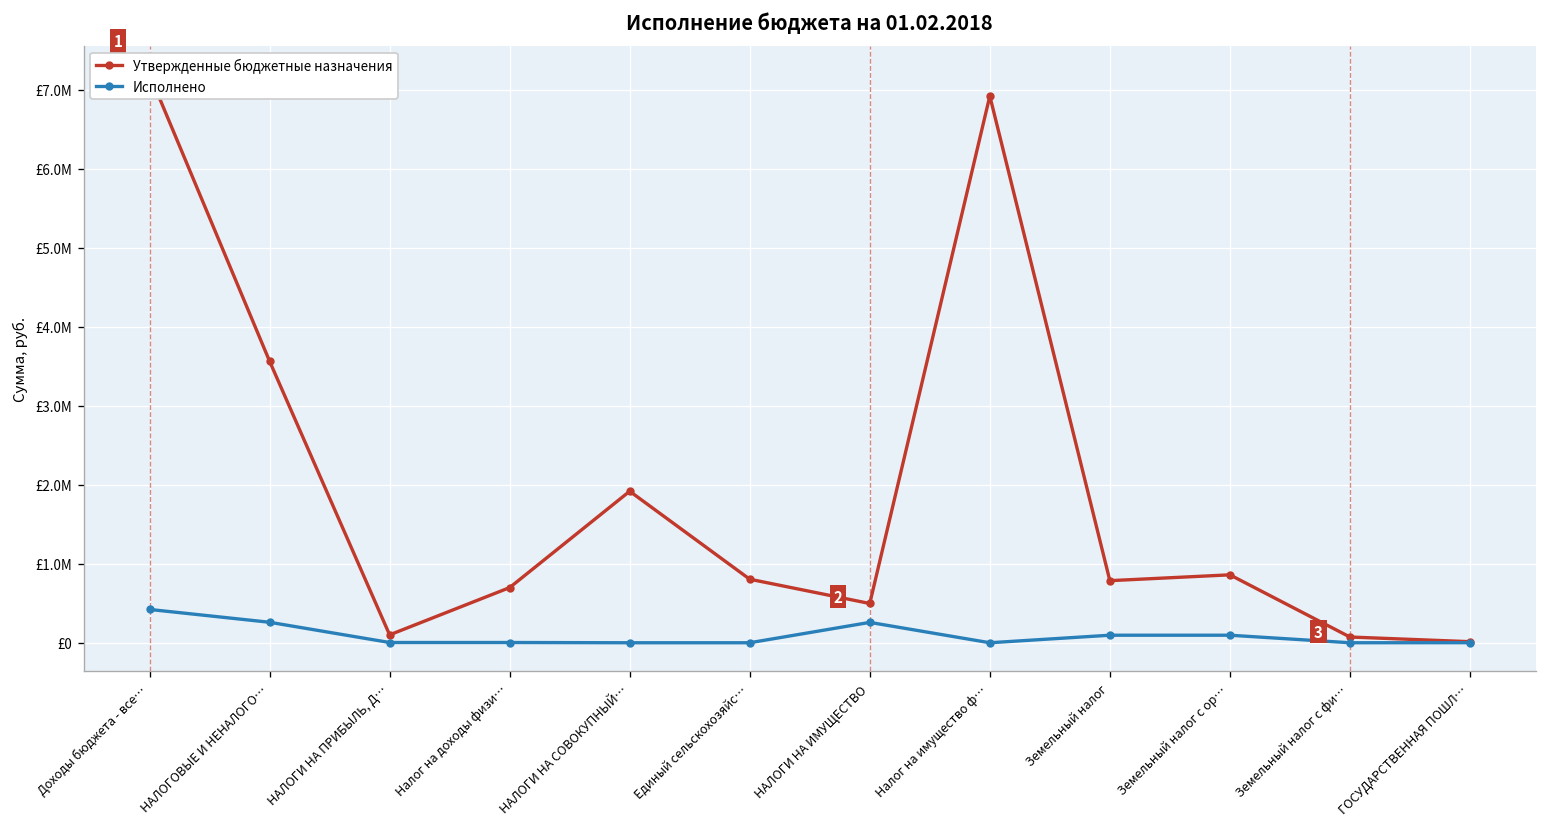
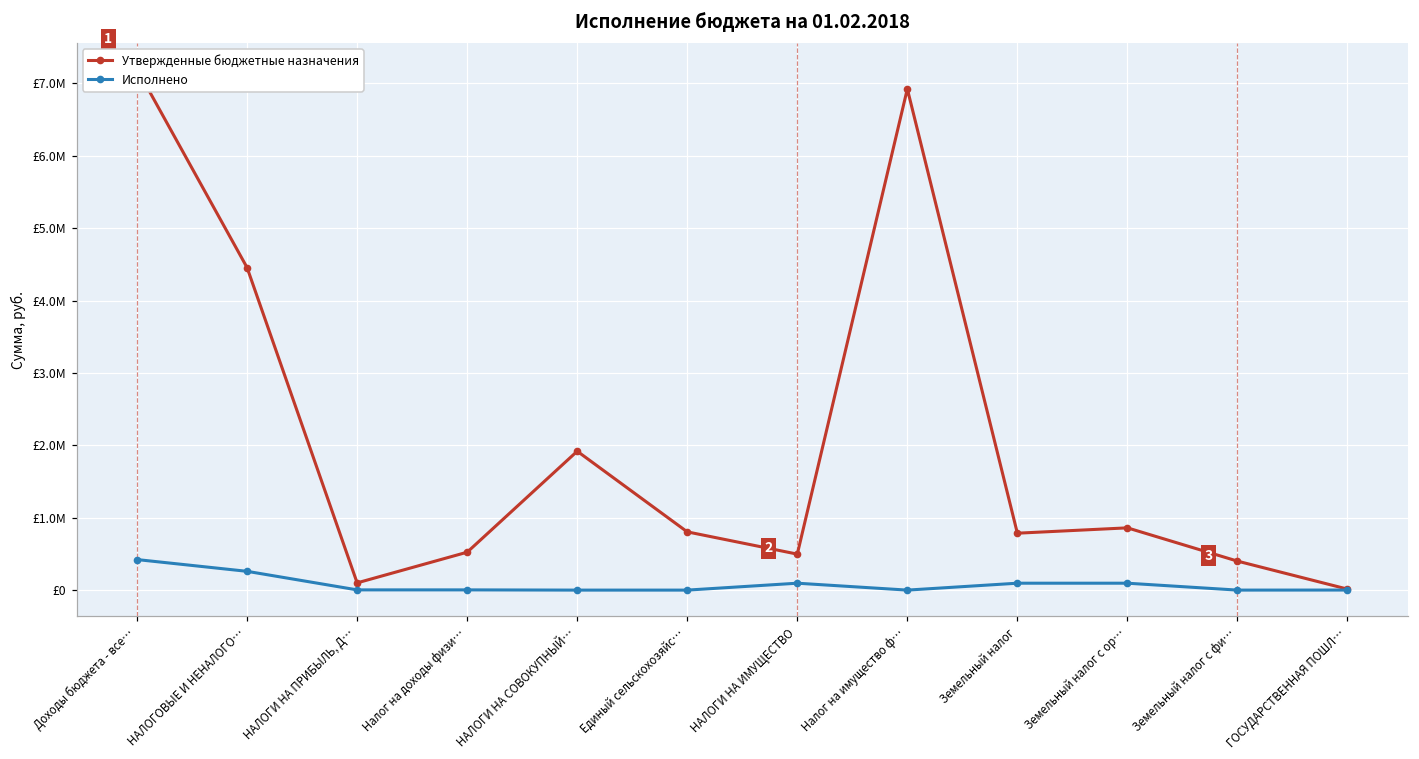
Утвержденные бюджетные назначения, НАЛОГОВЫЕ И НЕНАЛОГО…: £3600000 -> £4500000
Утвержденные бюджетные назначения, Налог на доходы физи…: £700000 -> £500000
Исполнено, НАЛОГИ НА ИМУЩЕСТВО: £300000 -> £100000
Утвержденные бюджетные назначения, Земельный налог с фи…: £100000 -> £400000
